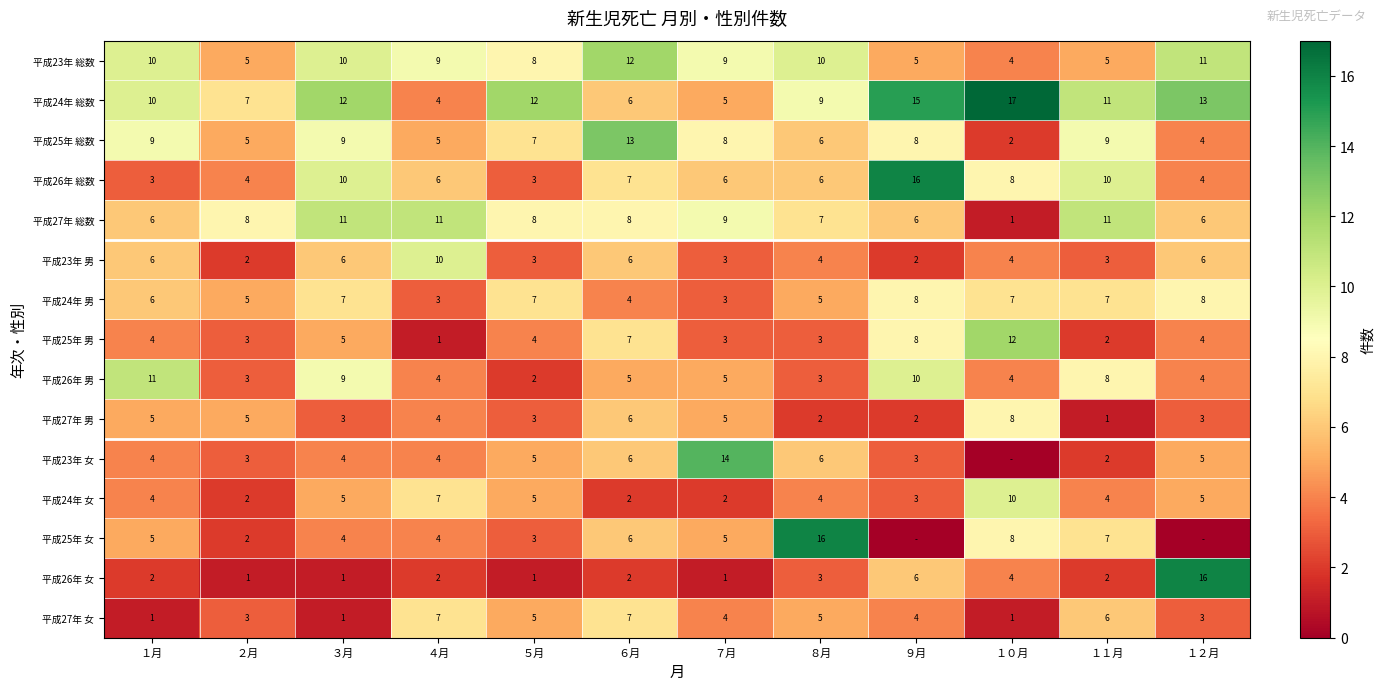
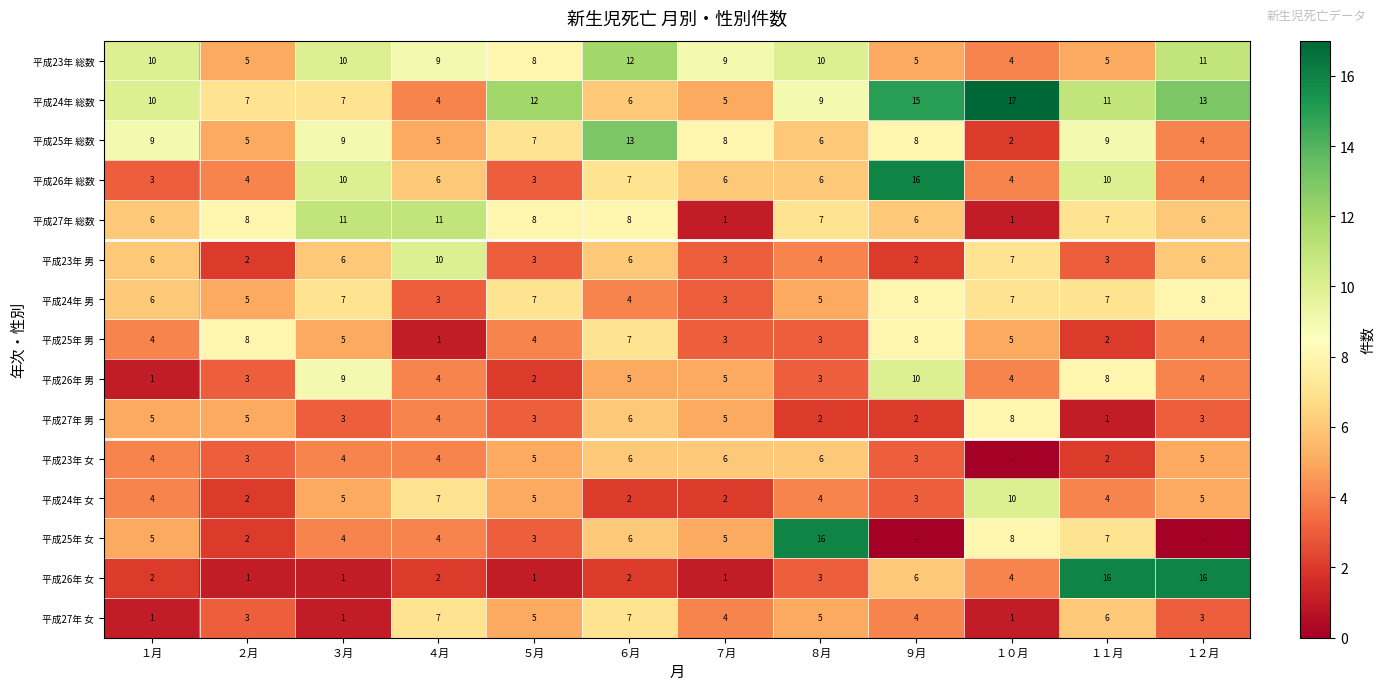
平成24年 総数, ３月: 12 -> 7
平成26年 総数, １０月: 8 -> 4
平成27年 総数, ７月: 9 -> 1
平成27年 総数, １１月: 11 -> 7
平成23年 男, １０月: 4 -> 7
平成25年 男, ２月: 3 -> 8
平成25年 男, １０月: 12 -> 5
平成26年 男, １月: 11 -> 1
平成23年 女, ７月: 14 -> 6
平成26年 女, １１月: 2 -> 16
